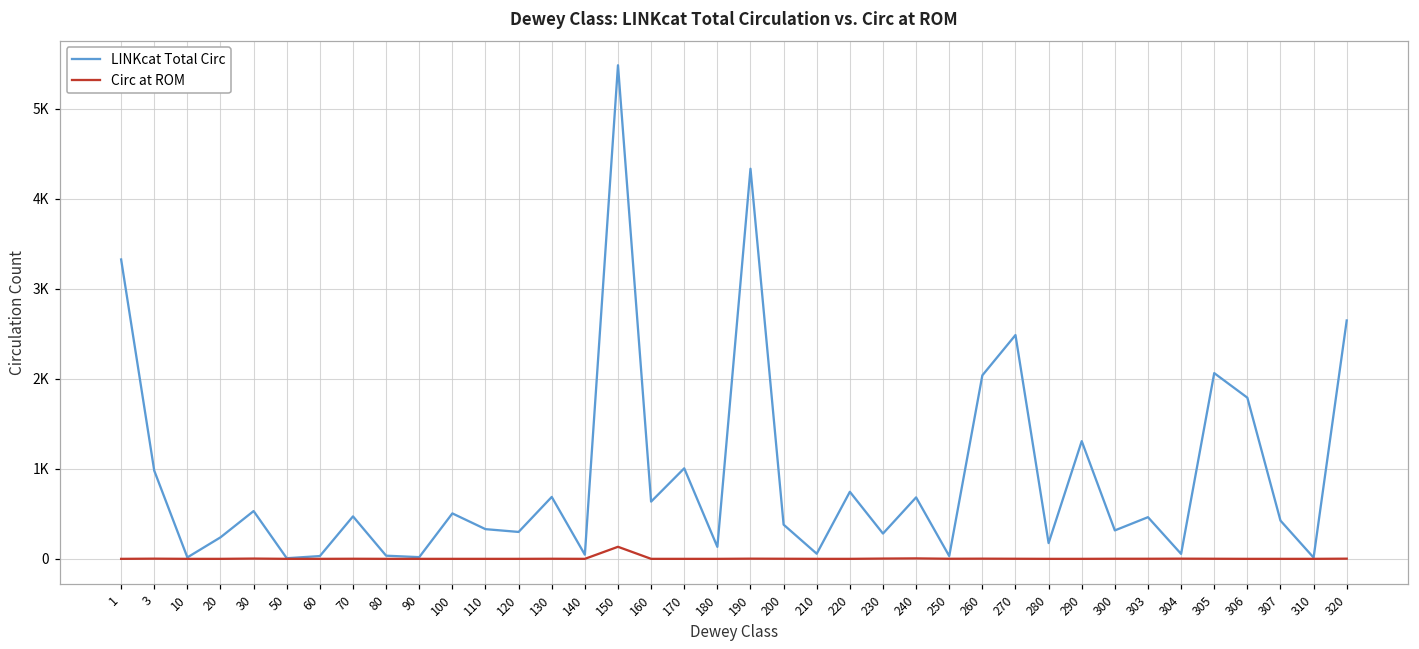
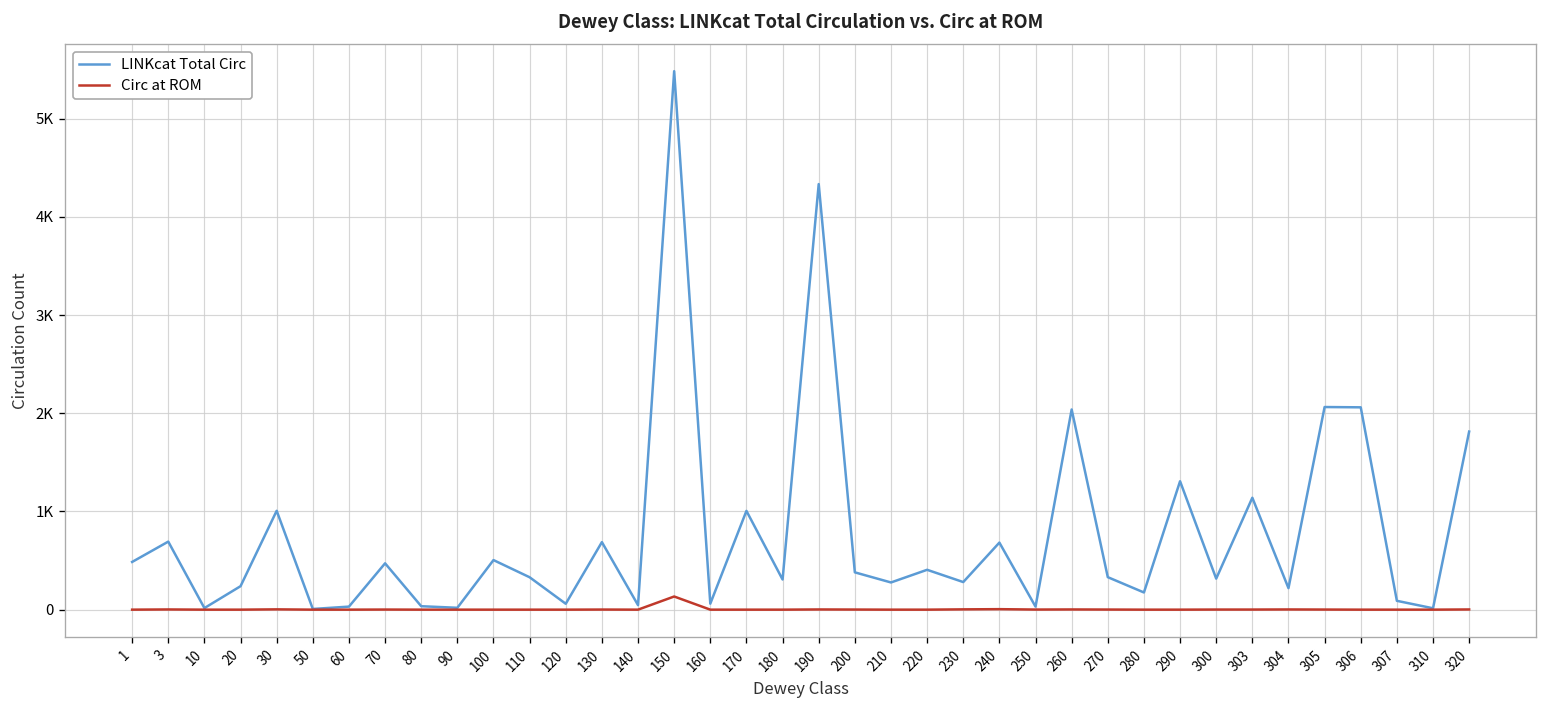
LINKcat Total Circ, 1: 3300 -> 500
LINKcat Total Circ, 3: 1000 -> 700
LINKcat Total Circ, 30: 500 -> 1000
LINKcat Total Circ, 120: 300 -> 100
LINKcat Total Circ, 160: 600 -> 100
LINKcat Total Circ, 180: 100 -> 300
LINKcat Total Circ, 210: 100 -> 300
LINKcat Total Circ, 220: 700 -> 400
LINKcat Total Circ, 270: 2500 -> 300
LINKcat Total Circ, 303: 500 -> 1100
LINKcat Total Circ, 304: 100 -> 200
LINKcat Total Circ, 306: 1800 -> 2100
LINKcat Total Circ, 307: 400 -> 100
LINKcat Total Circ, 320: 2600 -> 1800
